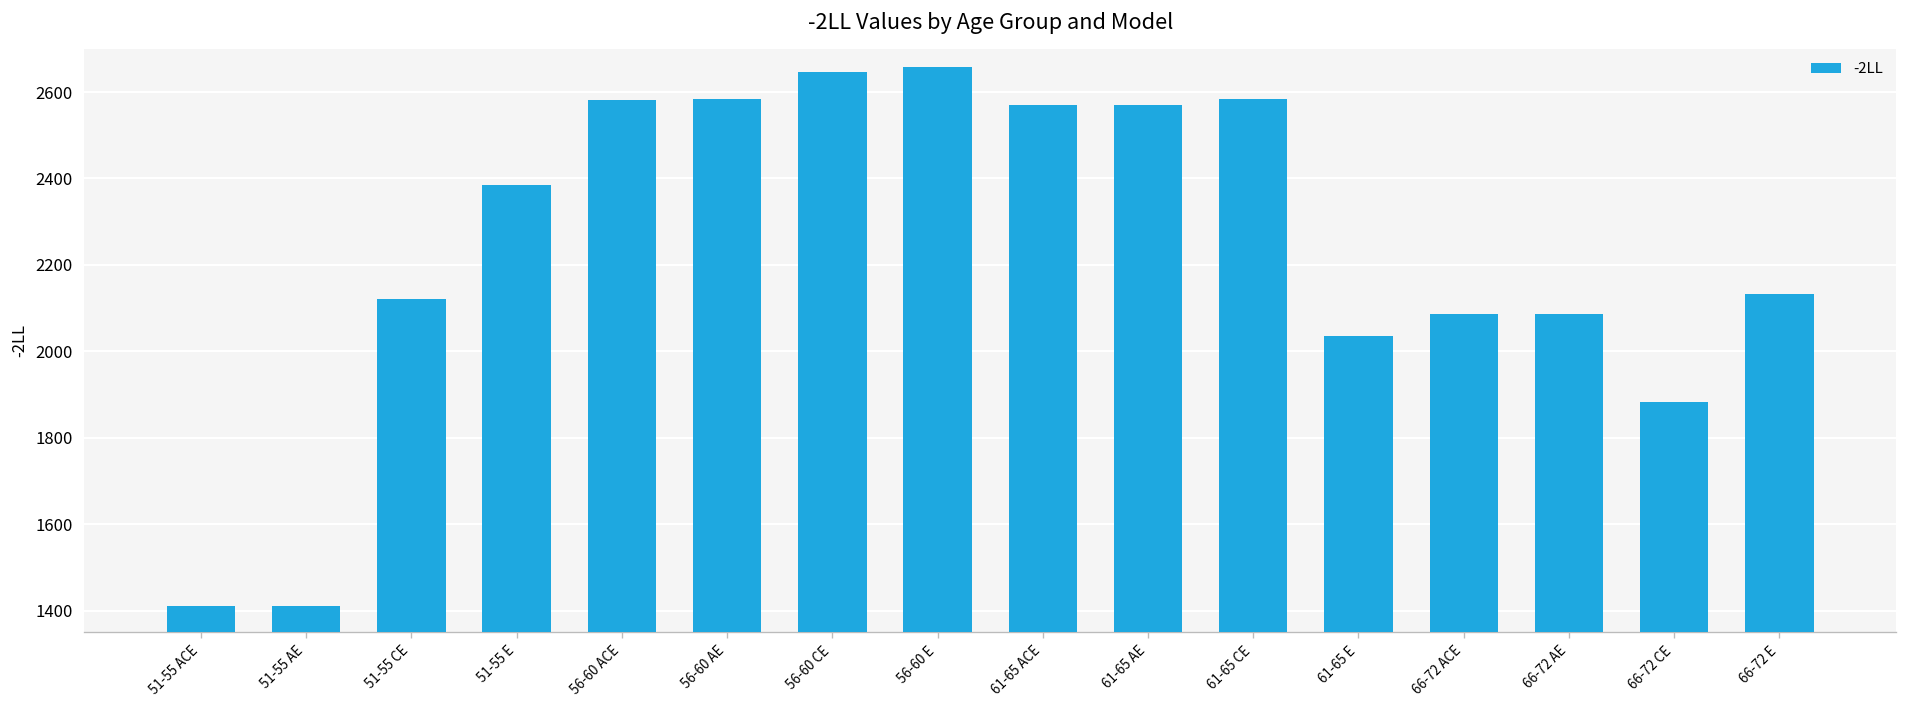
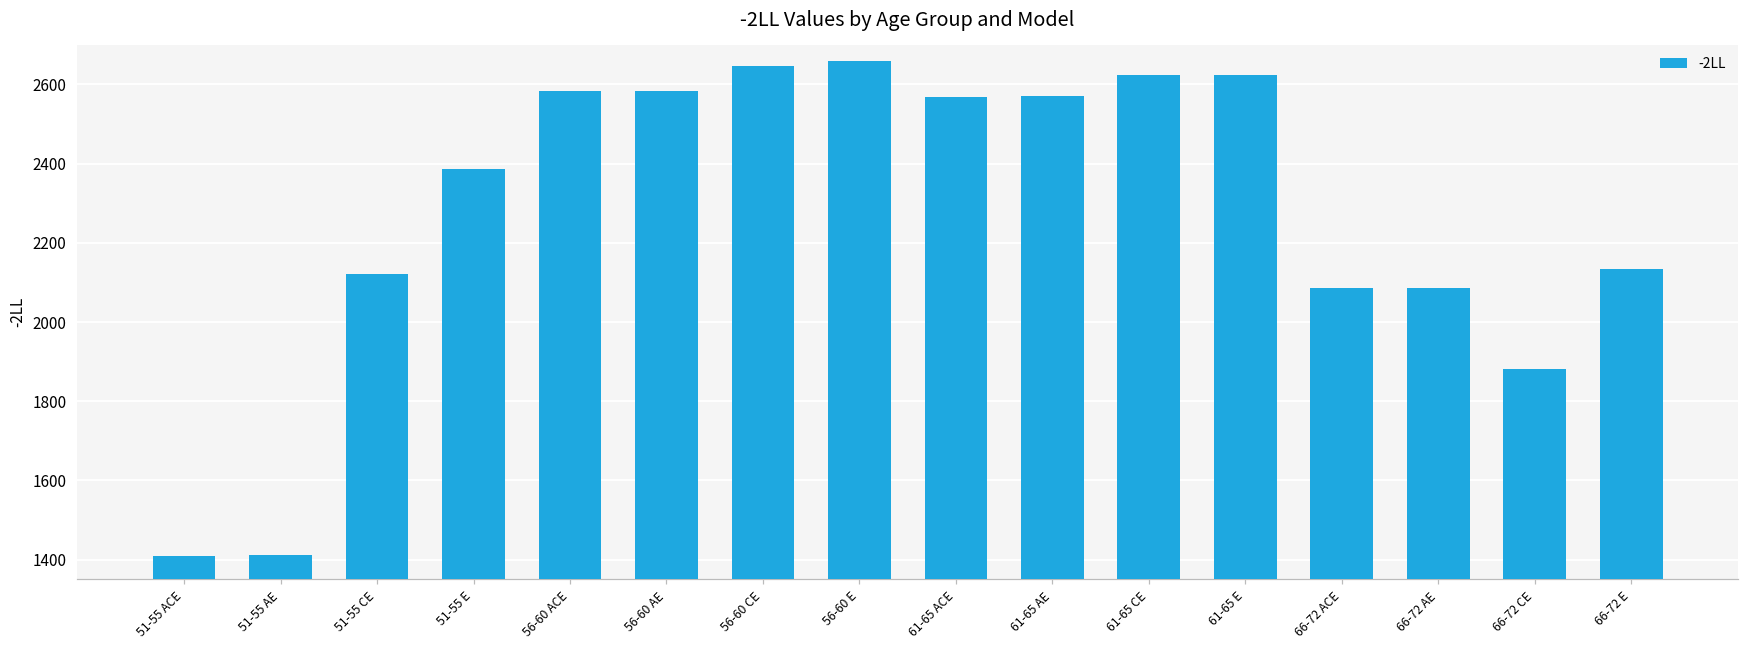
61-65 CE: 2580 -> 2620
61-65 E: 2040 -> 2620
